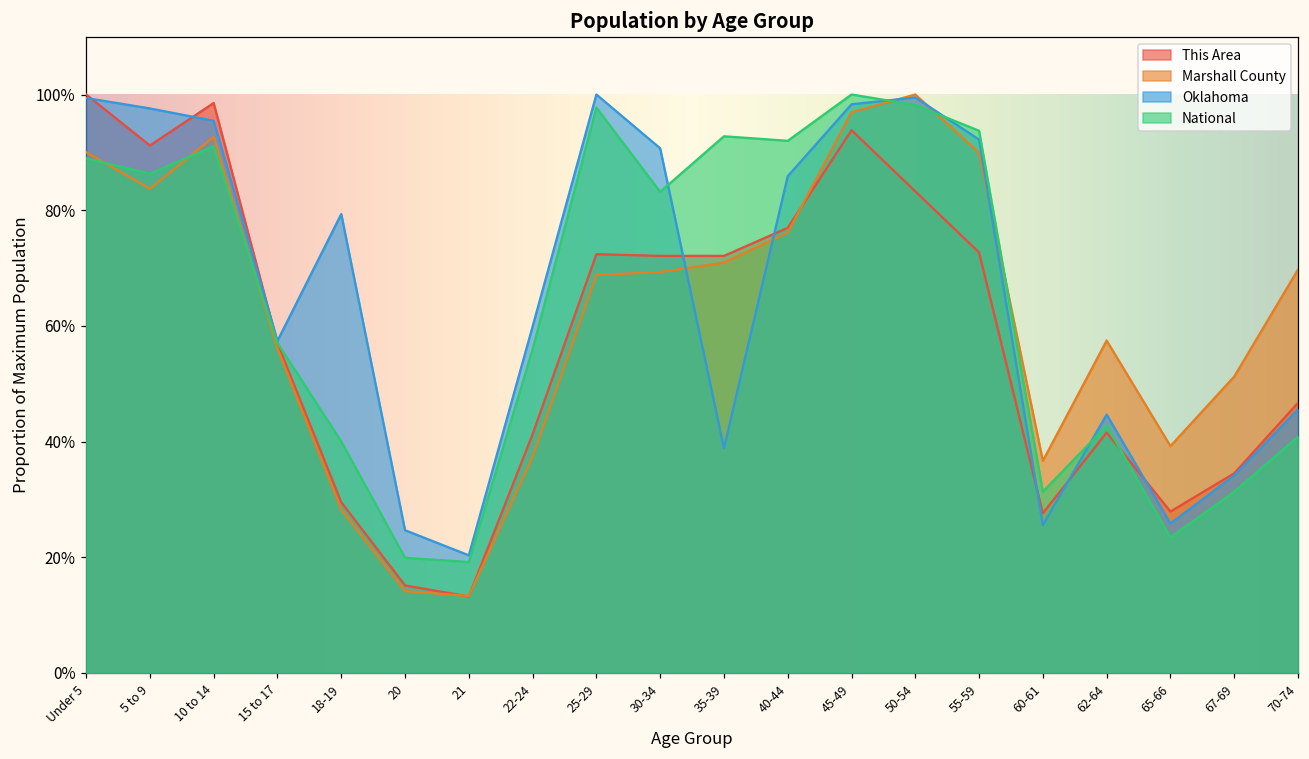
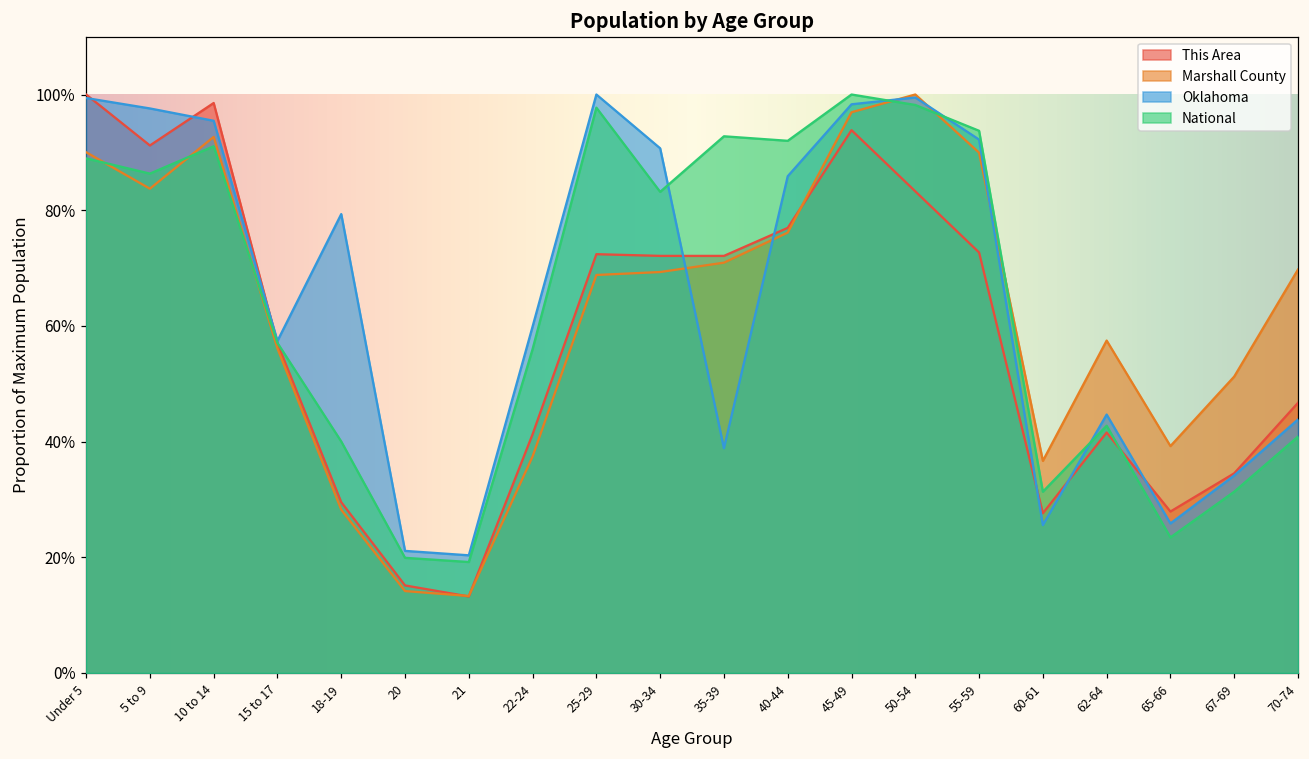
Oklahoma, 20: 25% -> 21%
Oklahoma, 70-74: 46% -> 44%
